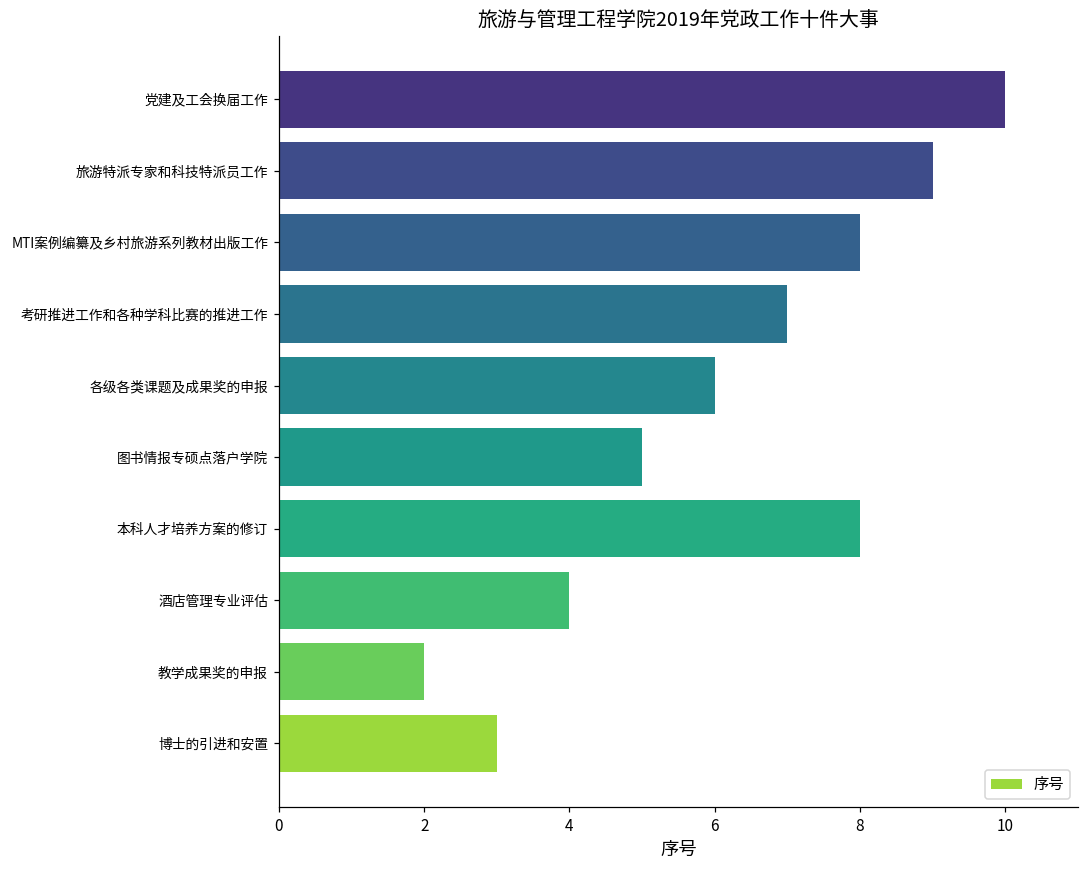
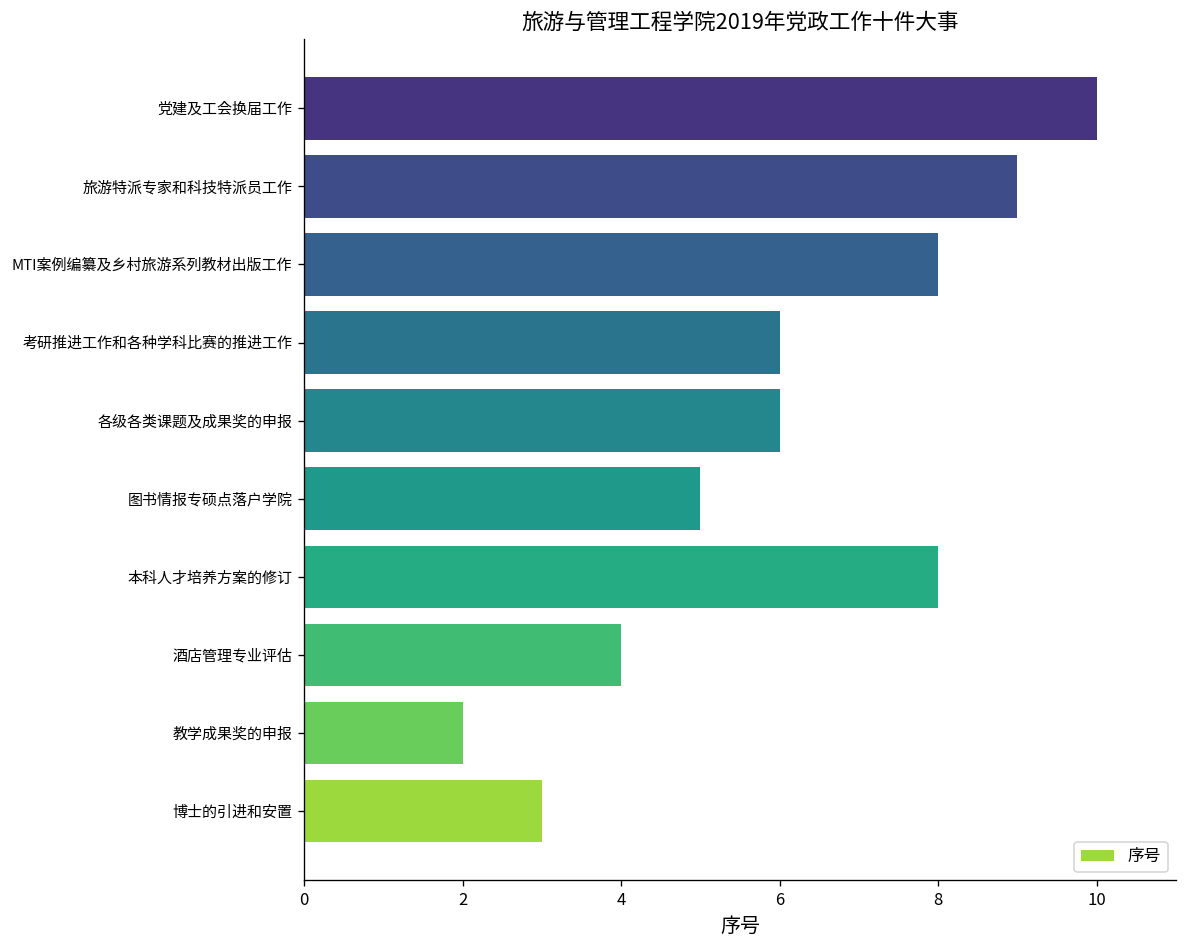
考研推进工作和各种学科比赛的推进工作: 7 -> 6
